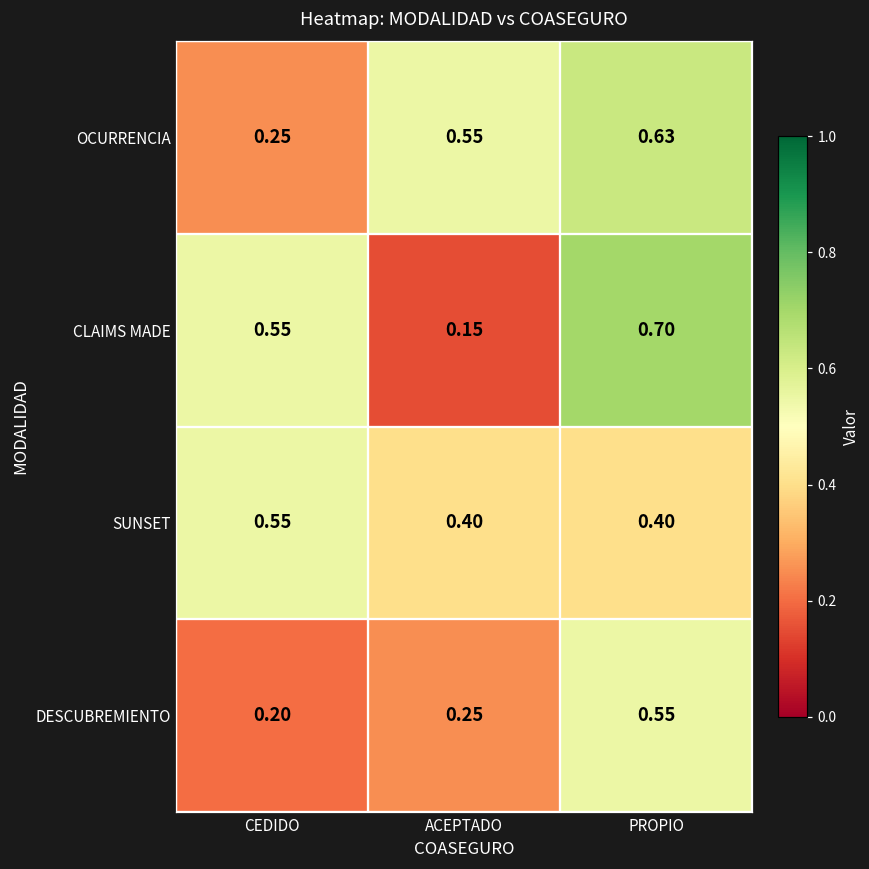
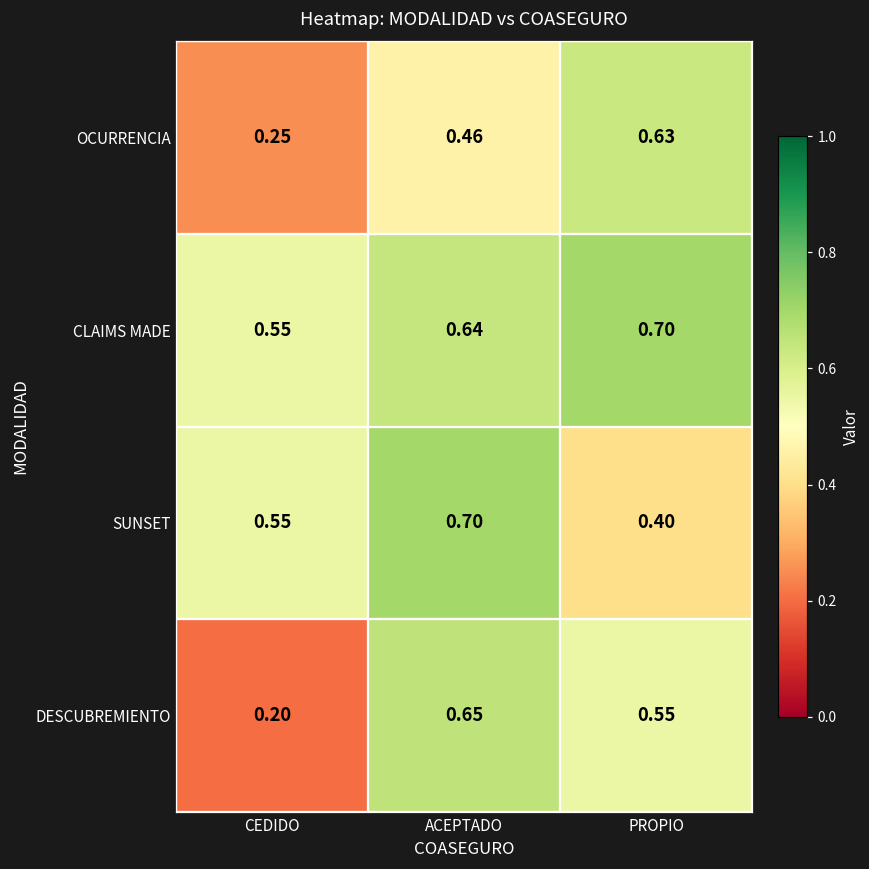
OCURRENCIA, ACEPTADO: 0.55 -> 0.46
CLAIMS MADE, ACEPTADO: 0.15 -> 0.64
SUNSET, ACEPTADO: 0.40 -> 0.70
DESCUBREMIENTO, ACEPTADO: 0.25 -> 0.65
